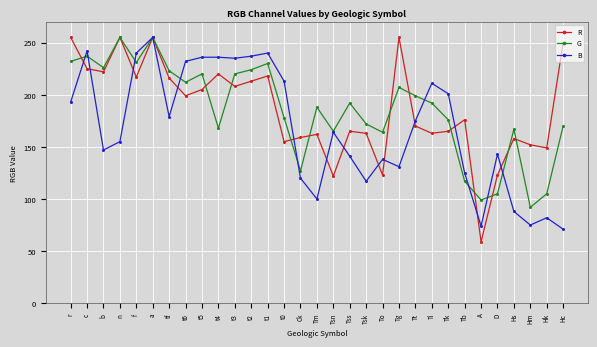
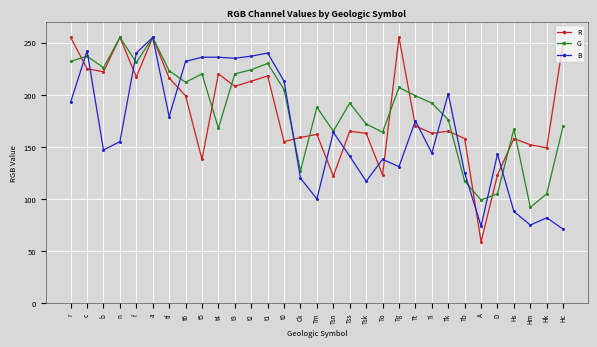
R, t5: 205 -> 138
G, t0: 178 -> 205
B, Ti: 211 -> 144
R, Tb: 176 -> 158
